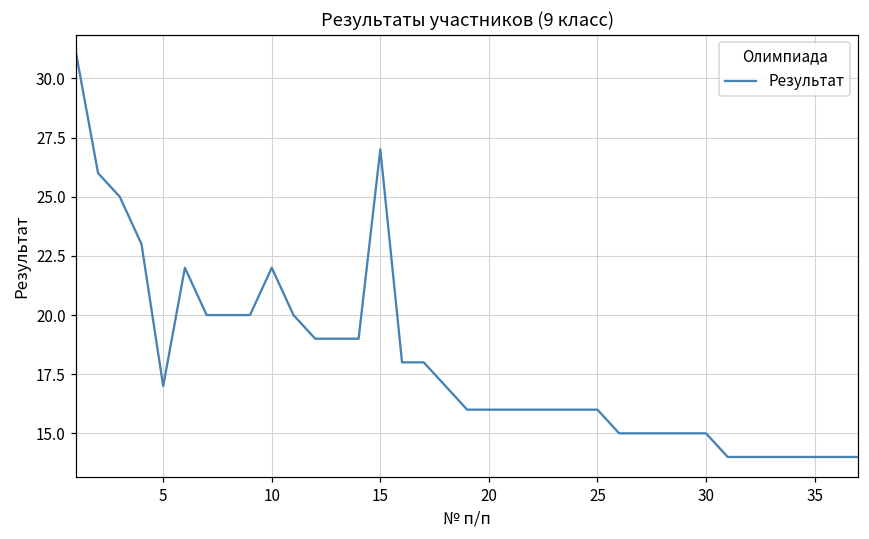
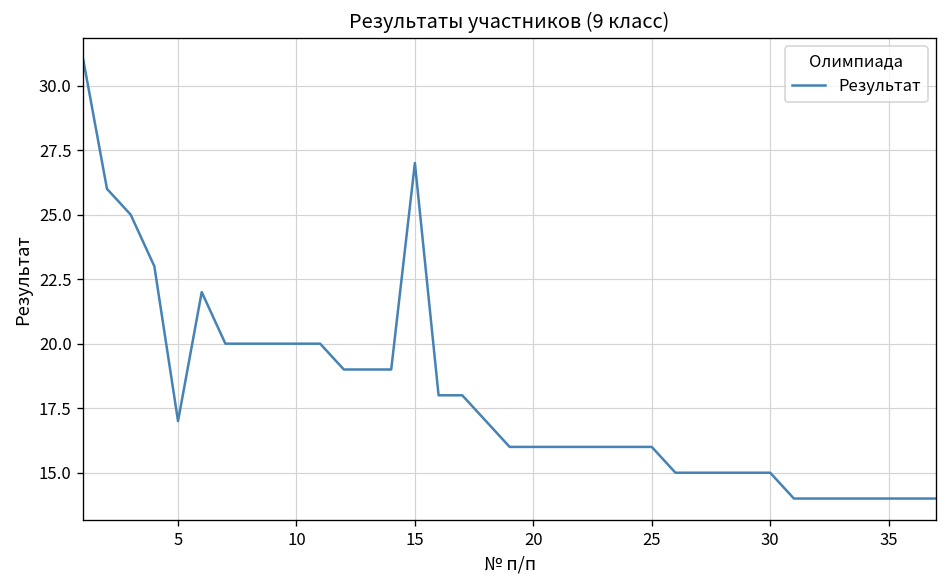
10: 22 -> 20
